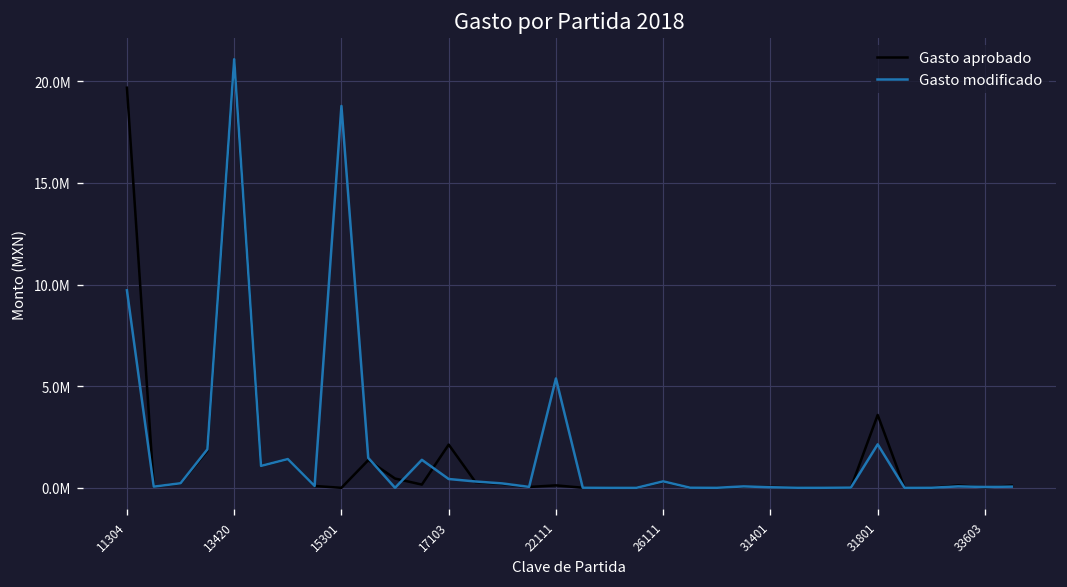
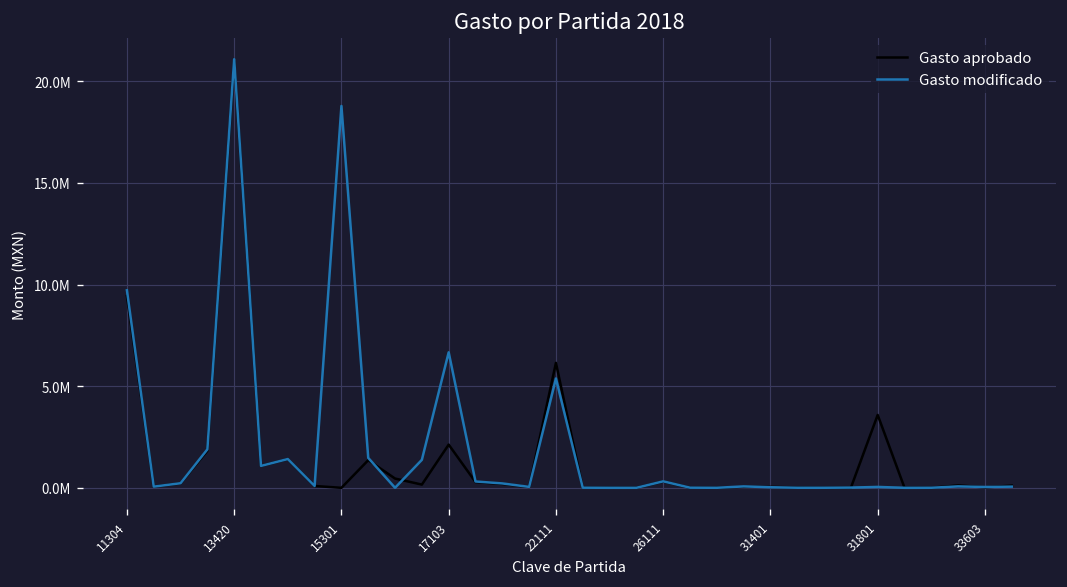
Gasto aprobado, 11304: 19700000 -> 9400000
Gasto modificado, 17103: 400000 -> 6700000
Gasto aprobado, 22111: 100000 -> 6100000
Gasto modificado, 31801: 2100000 -> 0
